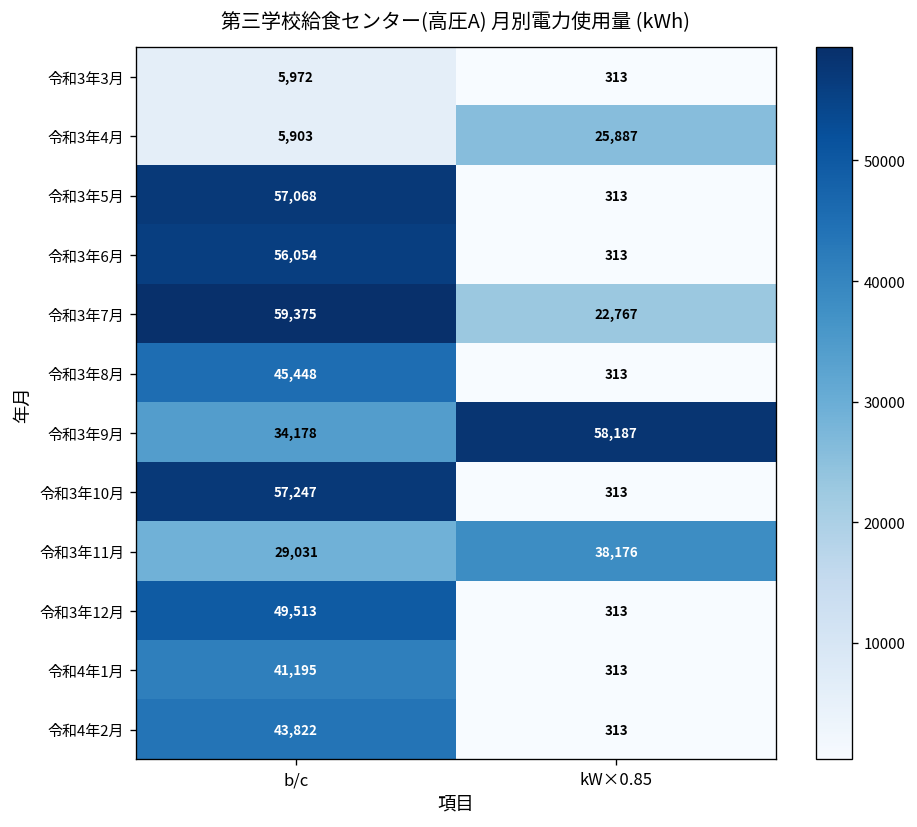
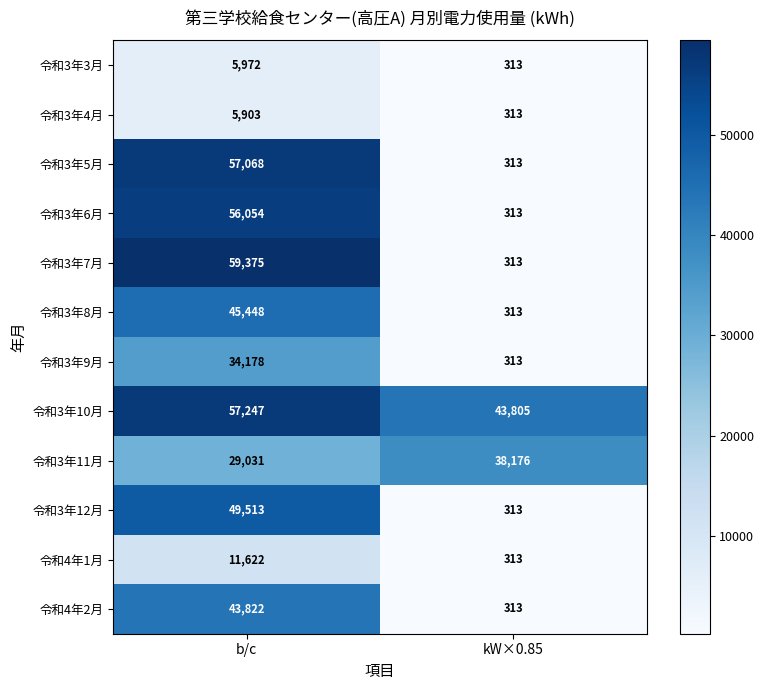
令和3年4月, kW×0.85: 25,887 -> 313
令和3年7月, kW×0.85: 22,767 -> 313
令和3年9月, kW×0.85: 58,187 -> 313
令和3年10月, kW×0.85: 313 -> 43,805
令和4年1月, b/c: 41,195 -> 11,622
